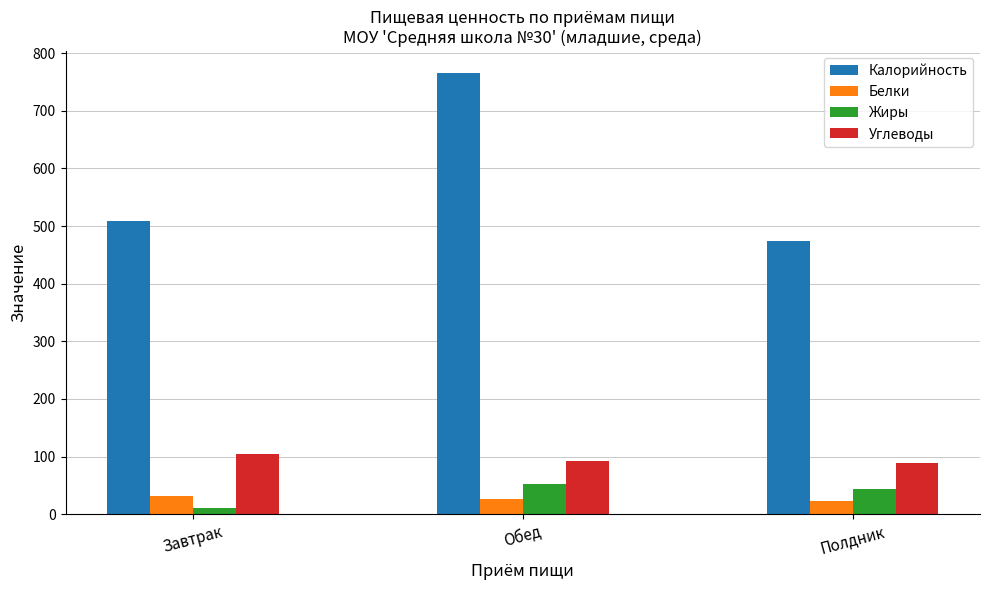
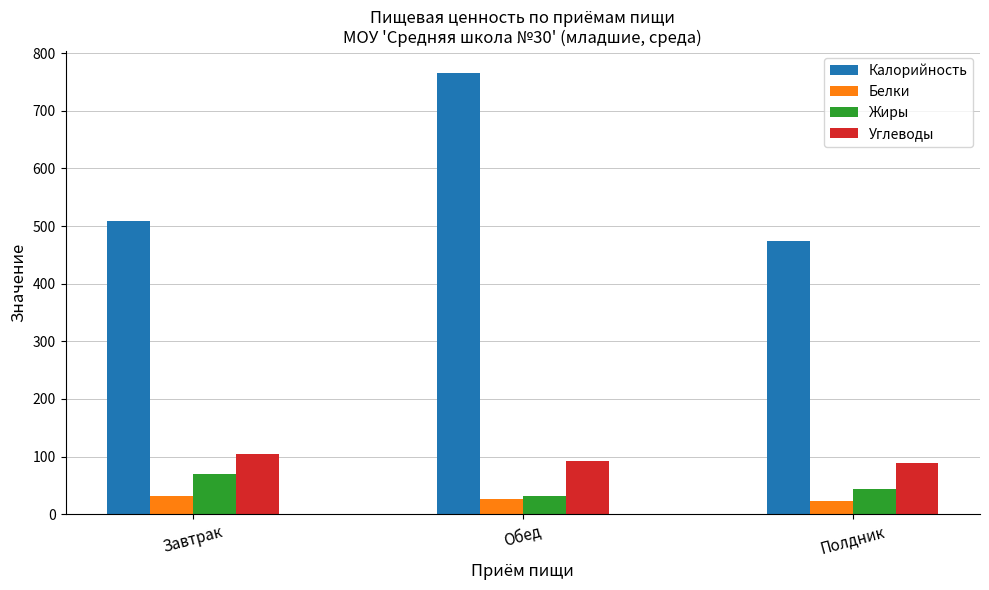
Жиры, Завтрак: 10 -> 70
Жиры, Обед: 50 -> 30
